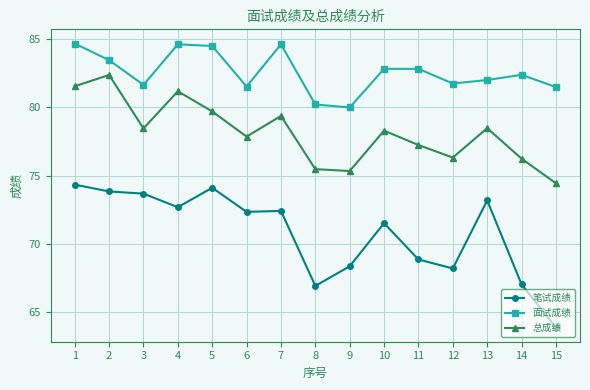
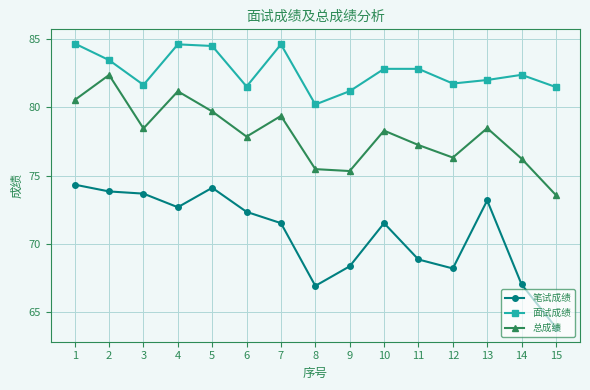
总成绩, 1: 81.6 -> 80.6
笔试成绩, 7: 72.4 -> 71.5
面试成绩, 9: 80.0 -> 81.2
总成绩, 15: 74.4 -> 73.6
